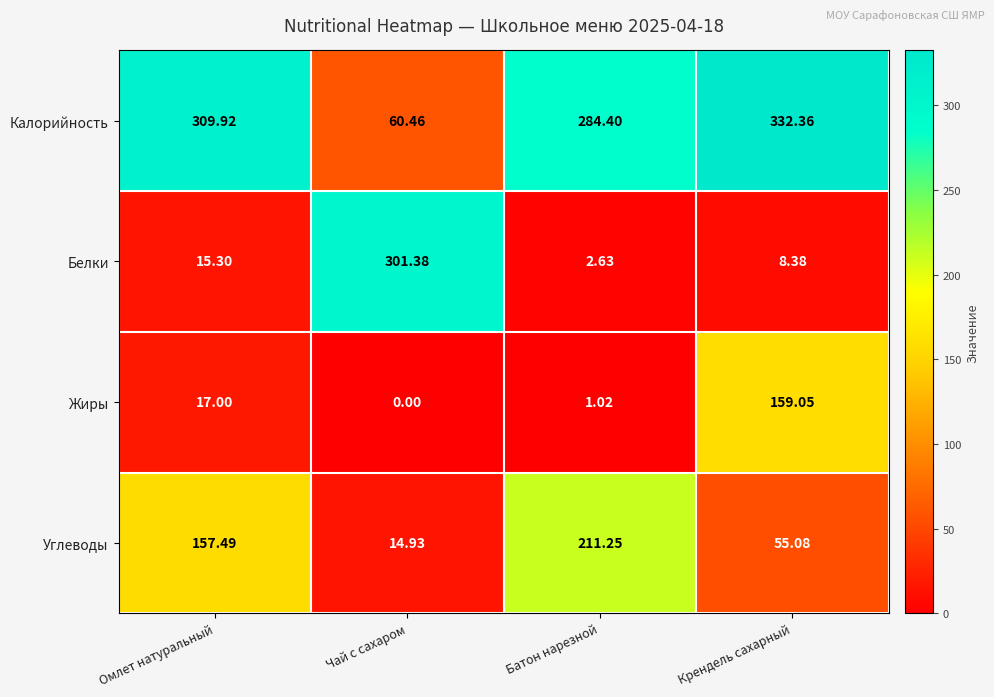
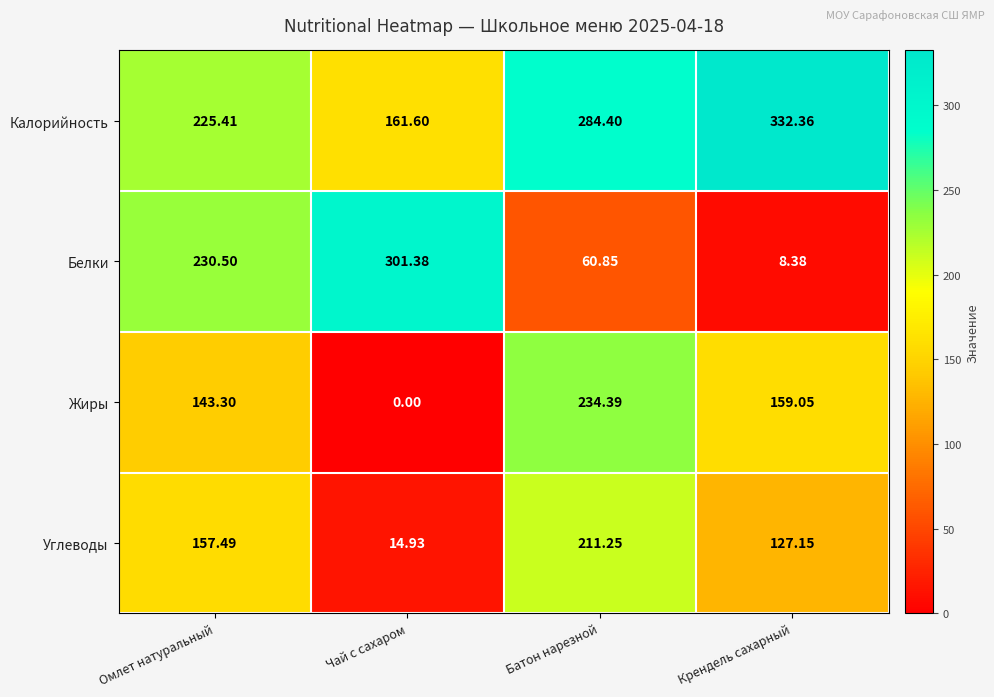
Калорийность, Омлет натуральный: 309.92 -> 225.41
Калорийность, Чай с сахаром: 60.46 -> 161.60
Белки, Омлет натуральный: 15.30 -> 230.50
Белки, Батон нарезной: 2.63 -> 60.85
Жиры, Омлет натуральный: 17.00 -> 143.30
Жиры, Батон нарезной: 1.02 -> 234.39
Углеводы, Крендель сахарный: 55.08 -> 127.15
